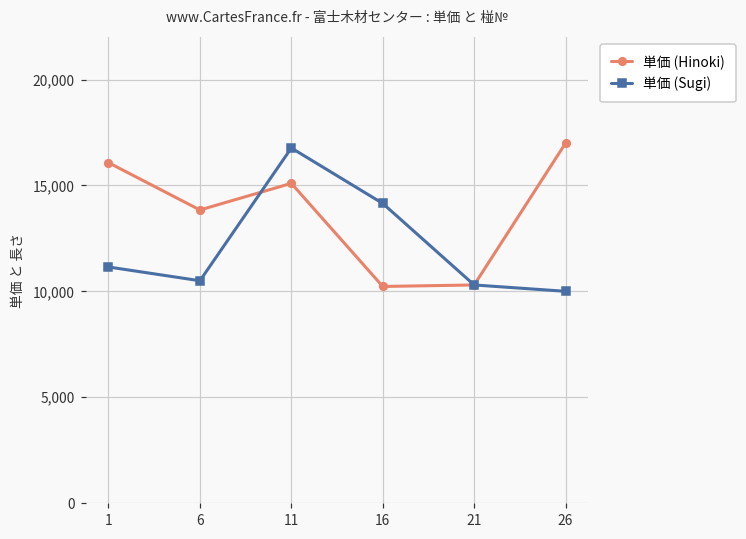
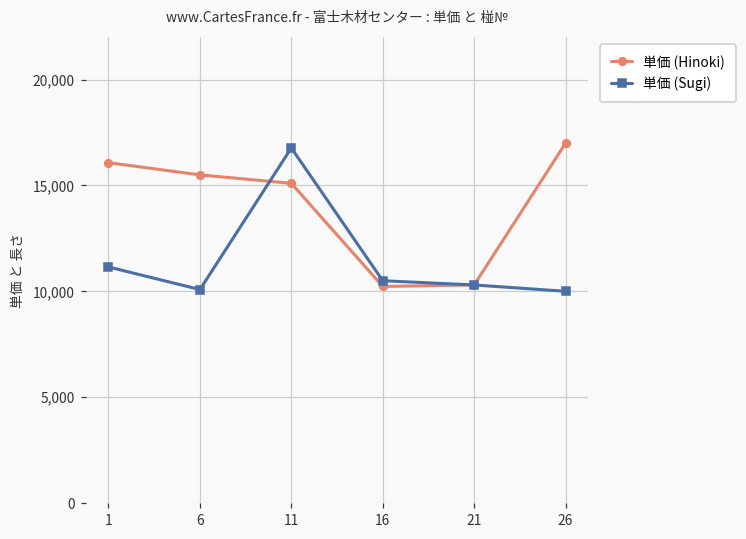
単価 (Hinoki), 6: 13,800 -> 15,500
単価 (Sugi), 6: 10,500 -> 10,100
単価 (Sugi), 16: 14,200 -> 10,500
